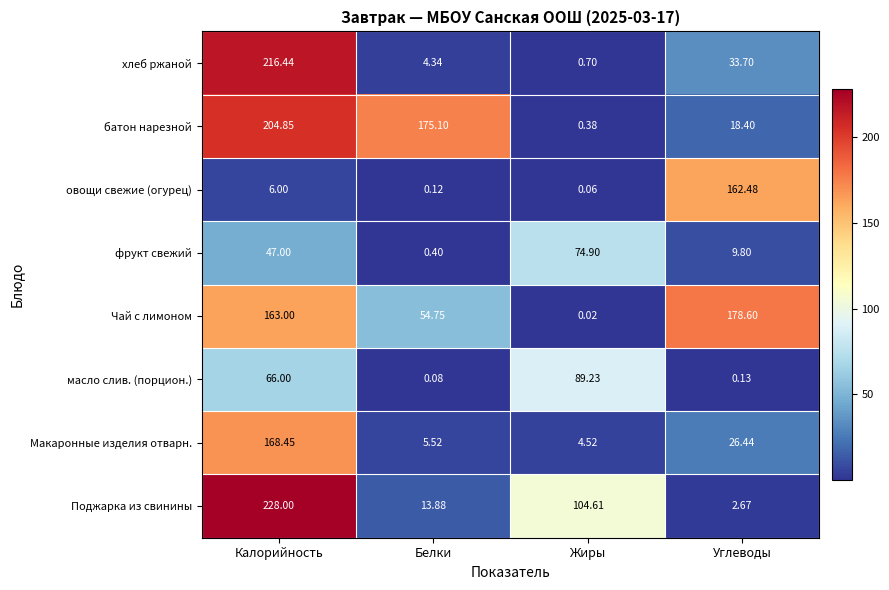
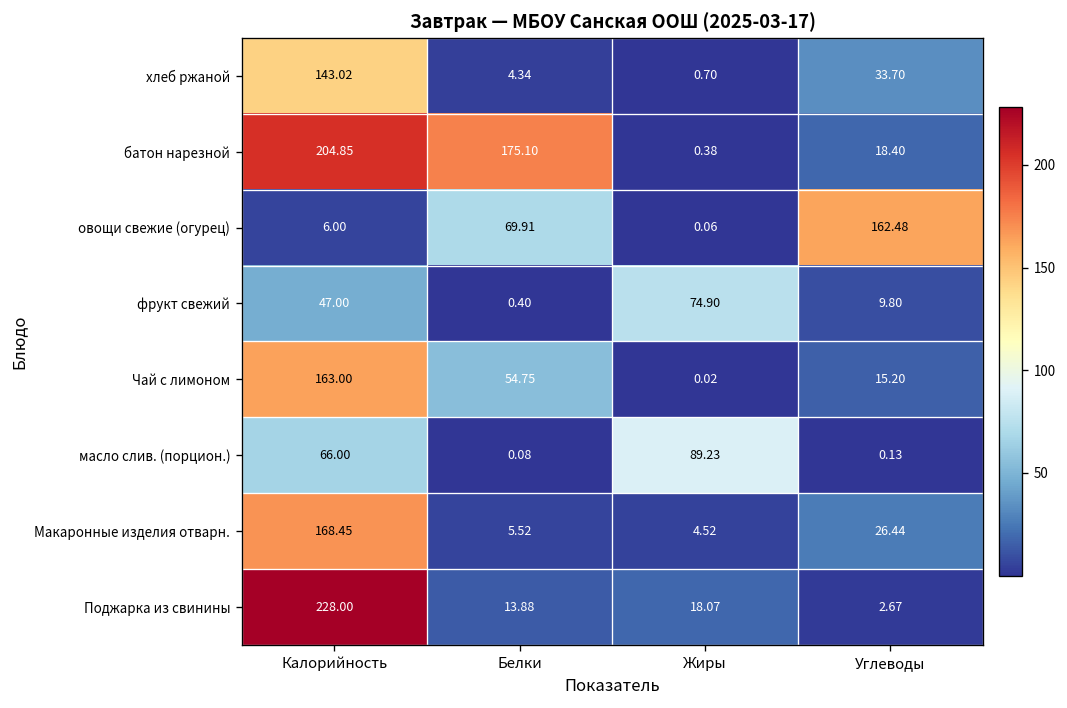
хлеб ржаной, Калорийность: 216.44 -> 143.02
овощи свежие (огурец), Белки: 0.12 -> 69.91
Чай с лимоном, Углеводы: 178.60 -> 15.20
Поджарка из свинины, Жиры: 104.61 -> 18.07
